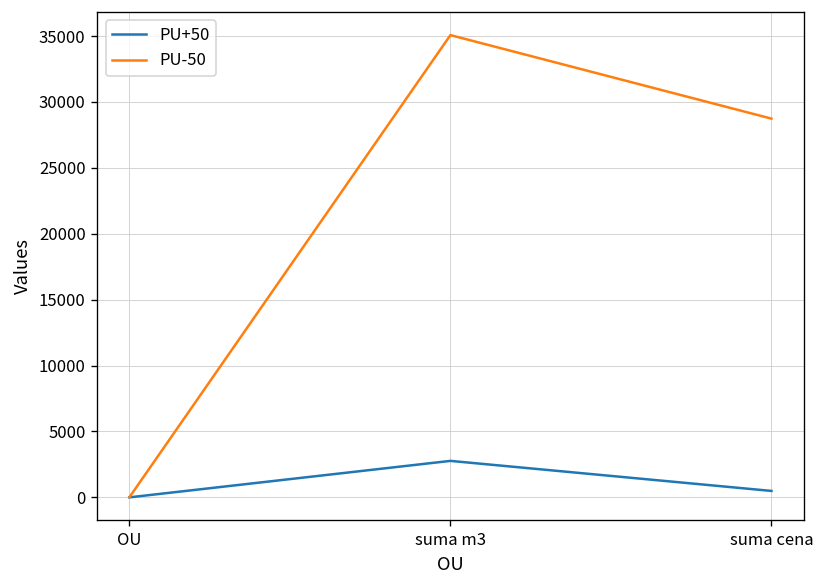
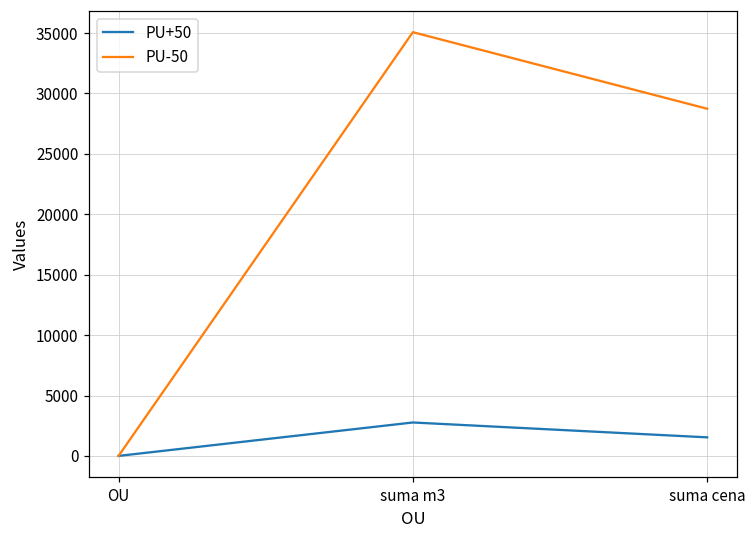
PU+50, suma cena: 500 -> 1500
